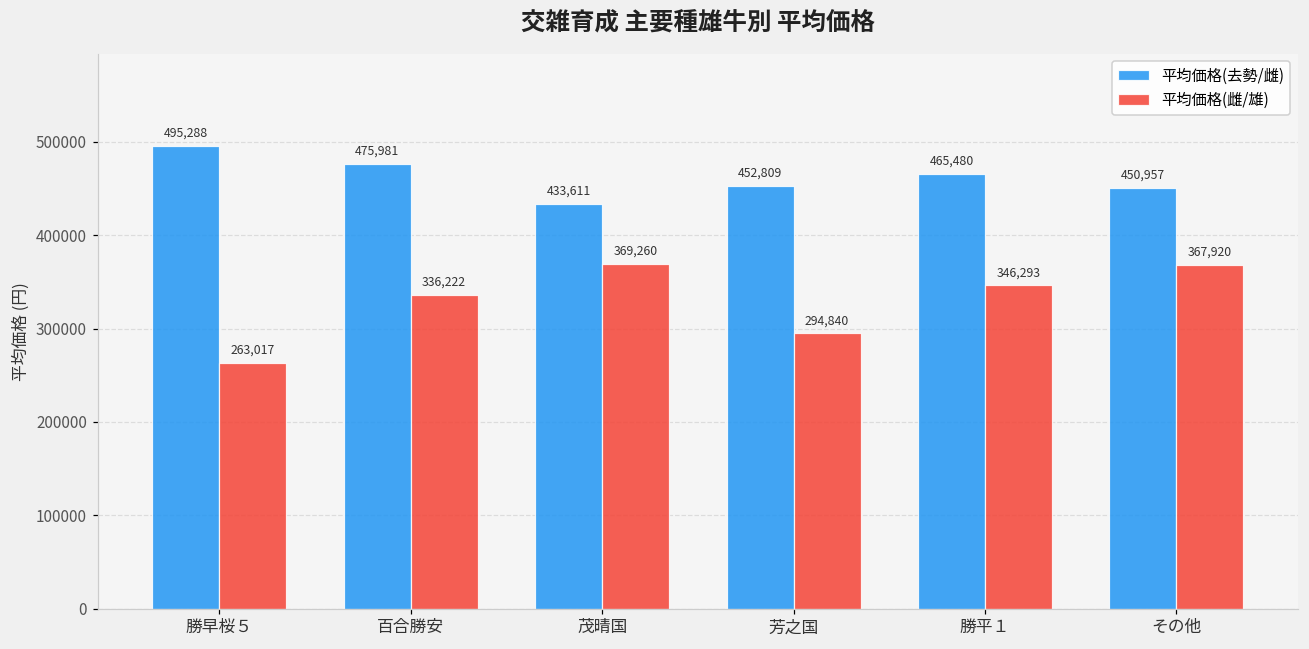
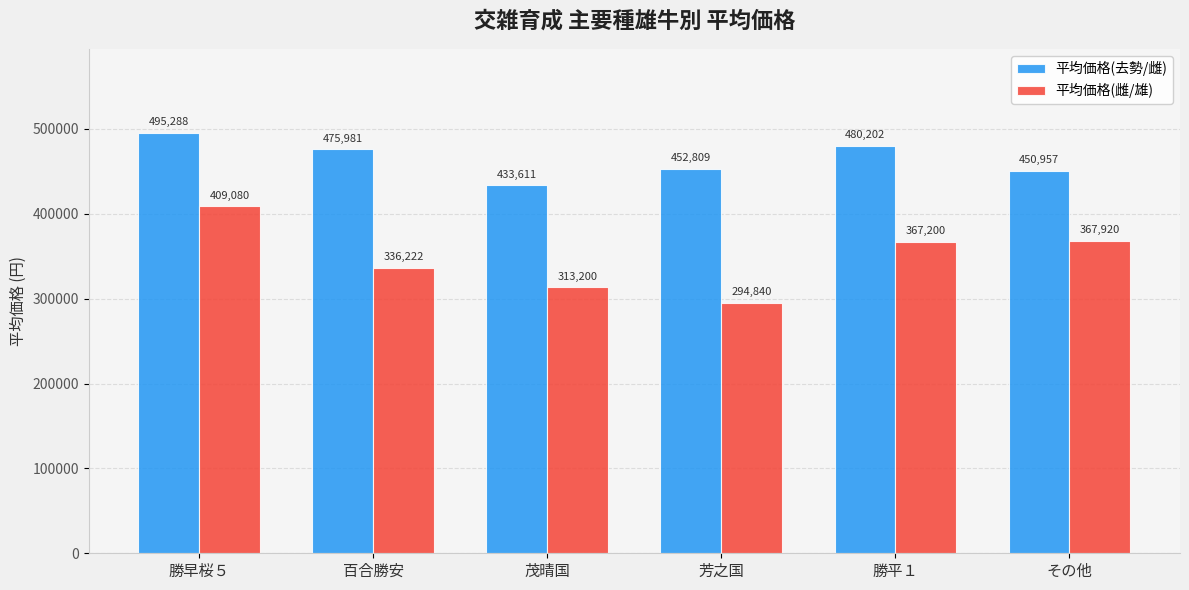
平均価格(雌/雄), 勝早桜５: 263,017 -> 409,080
平均価格(雌/雄), 茂晴国: 369,260 -> 313,200
平均価格(去勢/雌), 勝平１: 465,480 -> 480,202
平均価格(雌/雄), 勝平１: 346,293 -> 367,200
